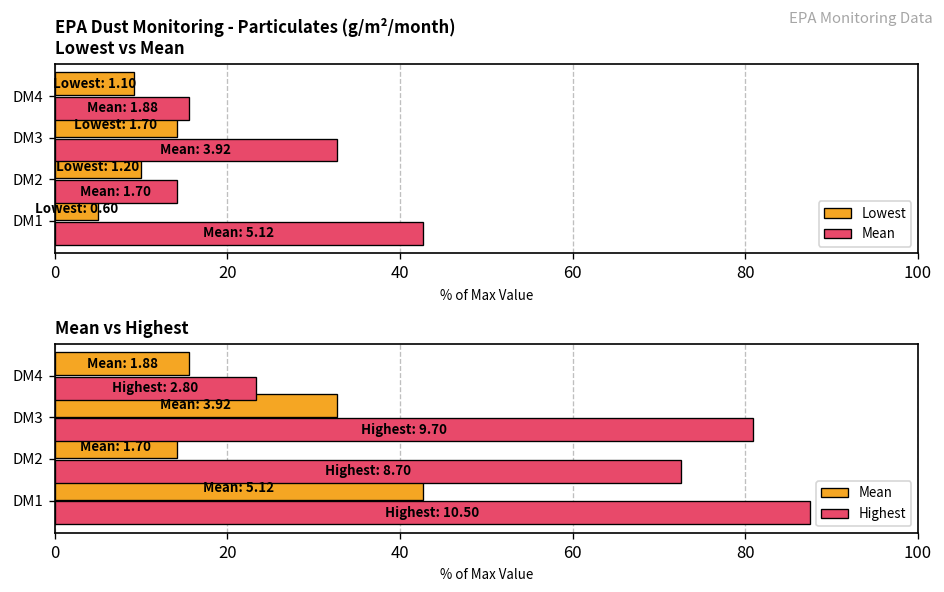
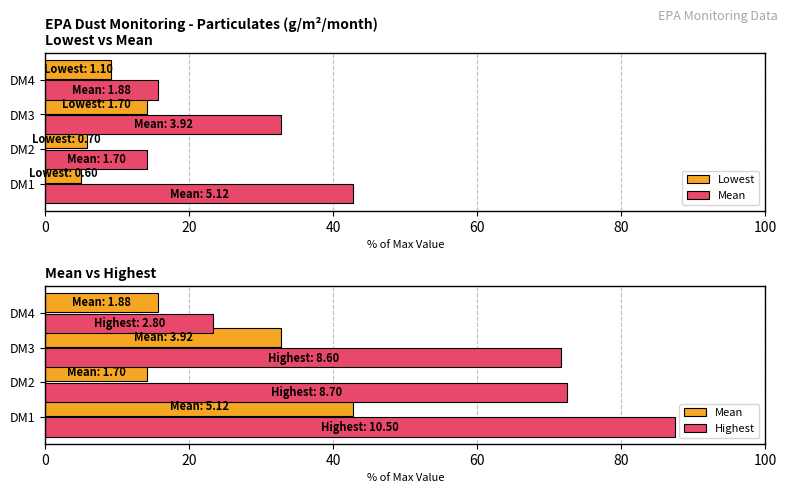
EPA Dust Monitoring - Particulates (g/m²/month) Lowest vs Mean, Lowest, DM2: 1.20 -> 0.70
Mean vs Highest, Highest, DM3: 9.70 -> 8.60
